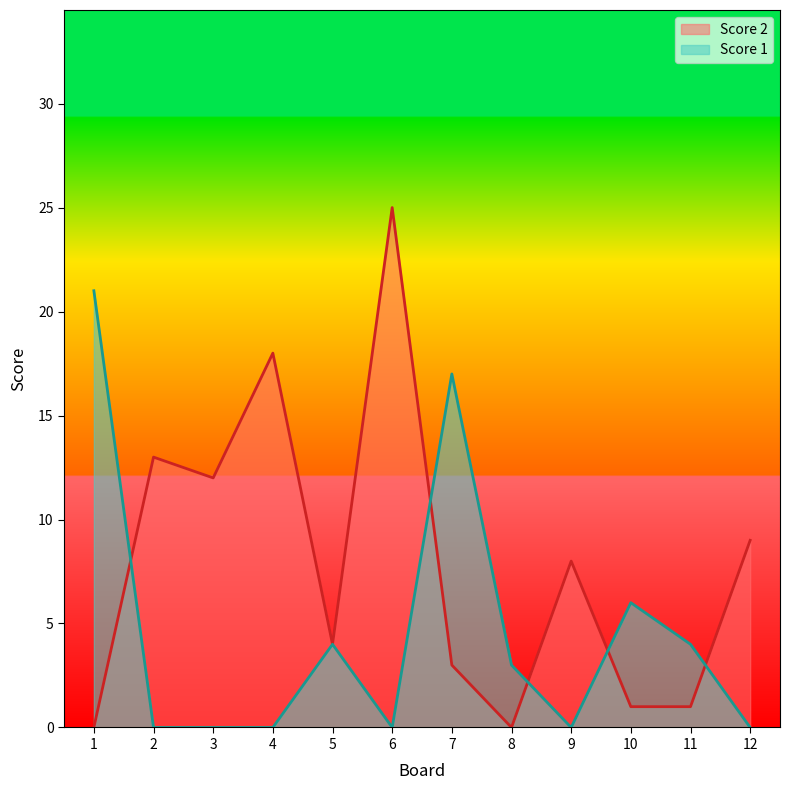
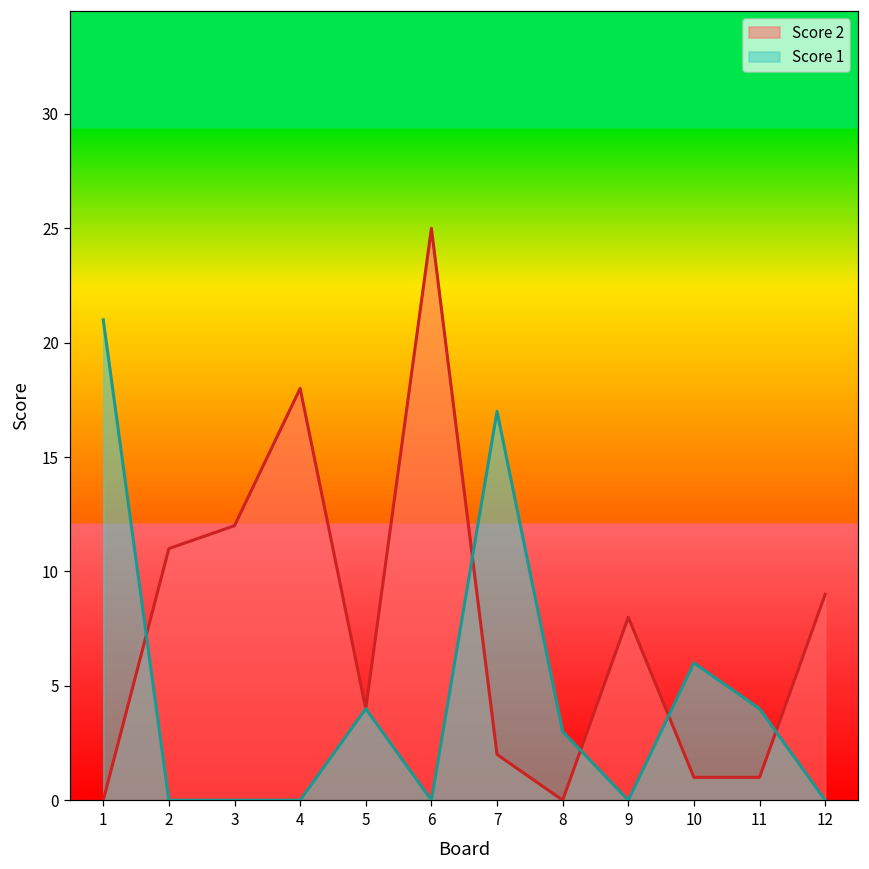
Score 2, 2: 13 -> 11
Score 2, 7: 3 -> 2
